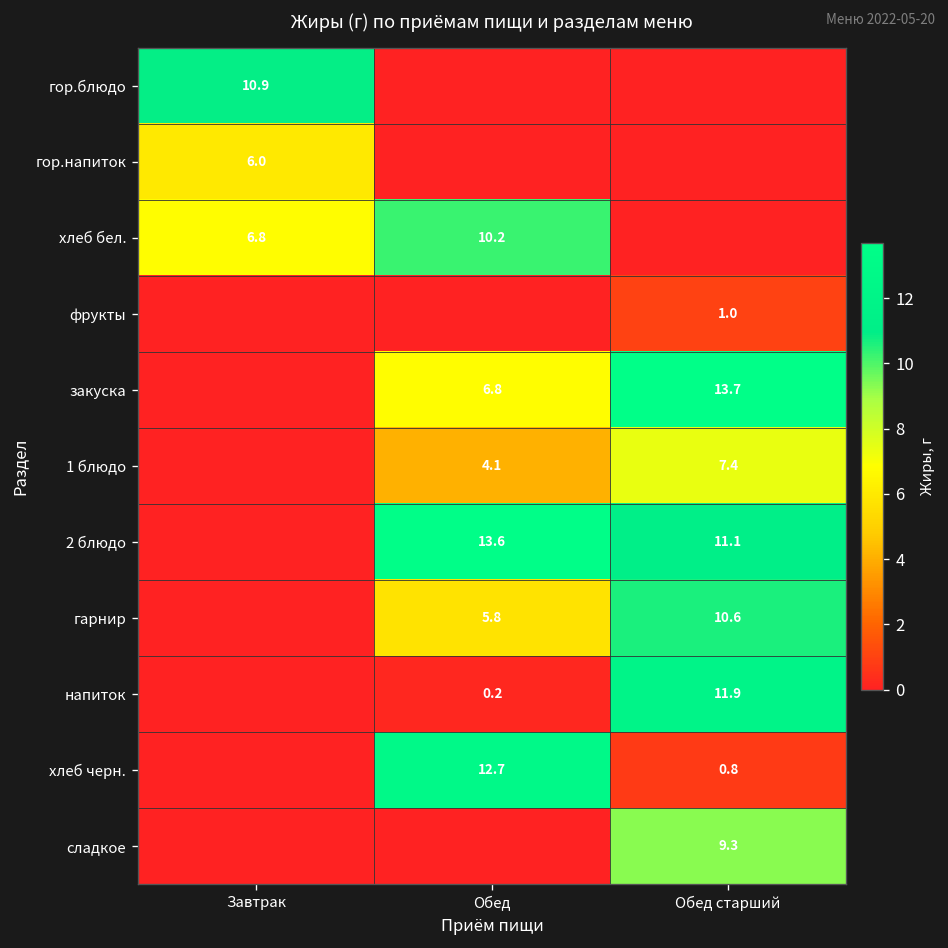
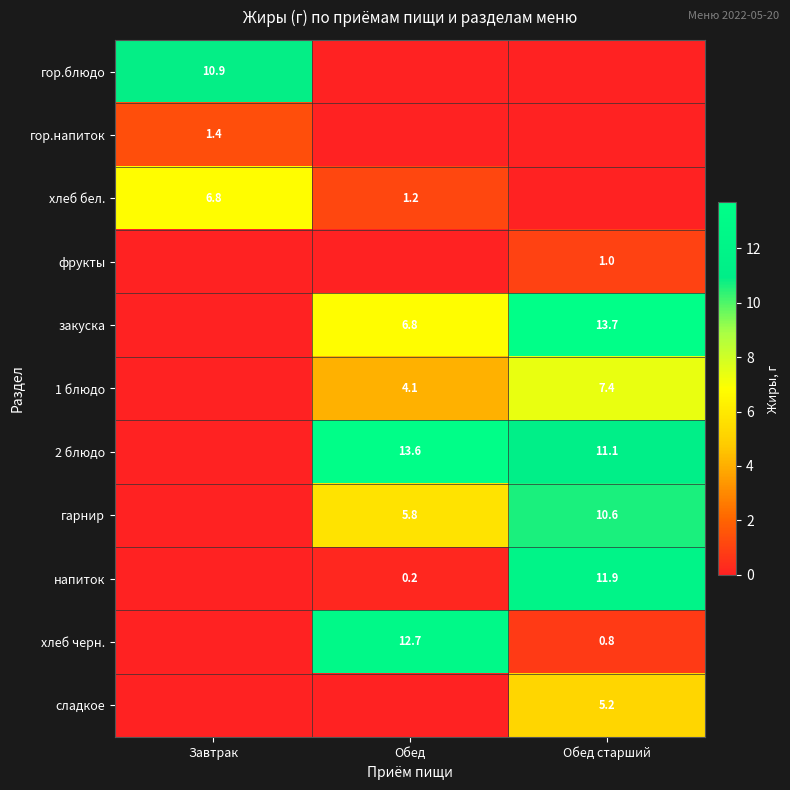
гор.напиток, Завтрак: 6.0 -> 1.4
хлеб бел., Обед: 10.2 -> 1.2
сладкое, Обед старший: 9.3 -> 5.2
